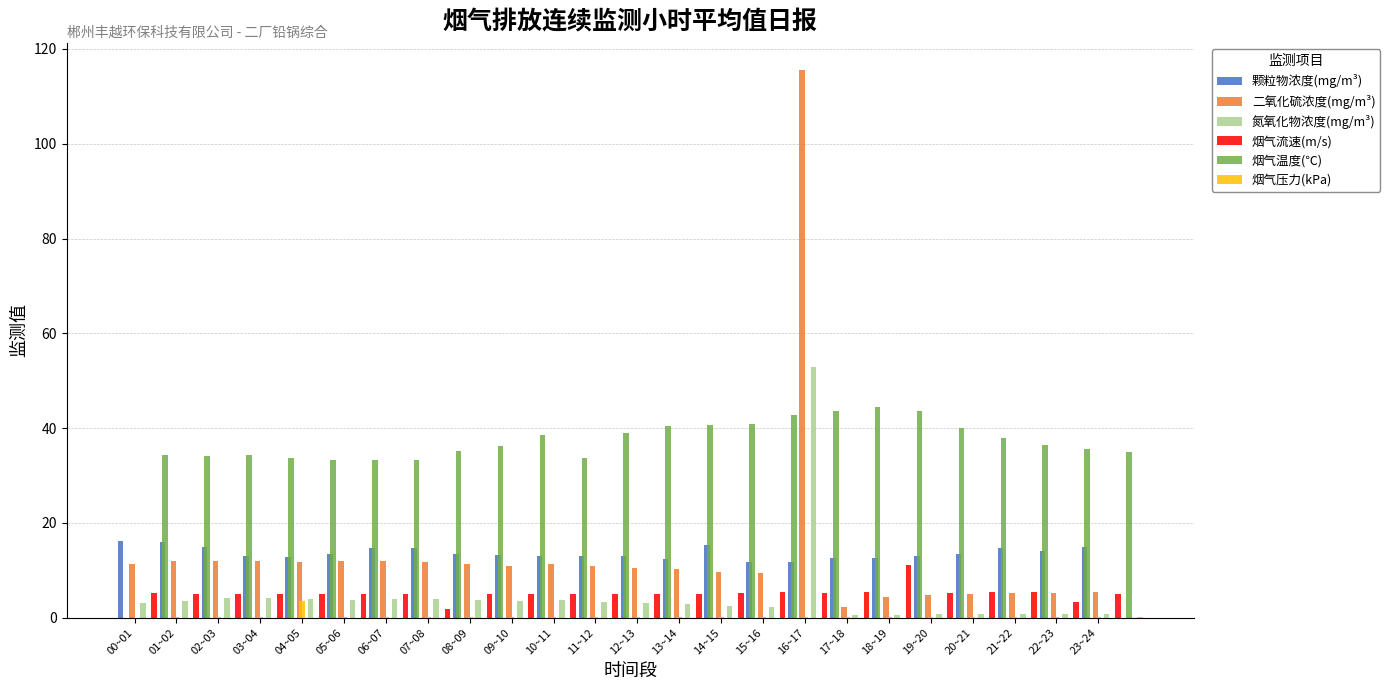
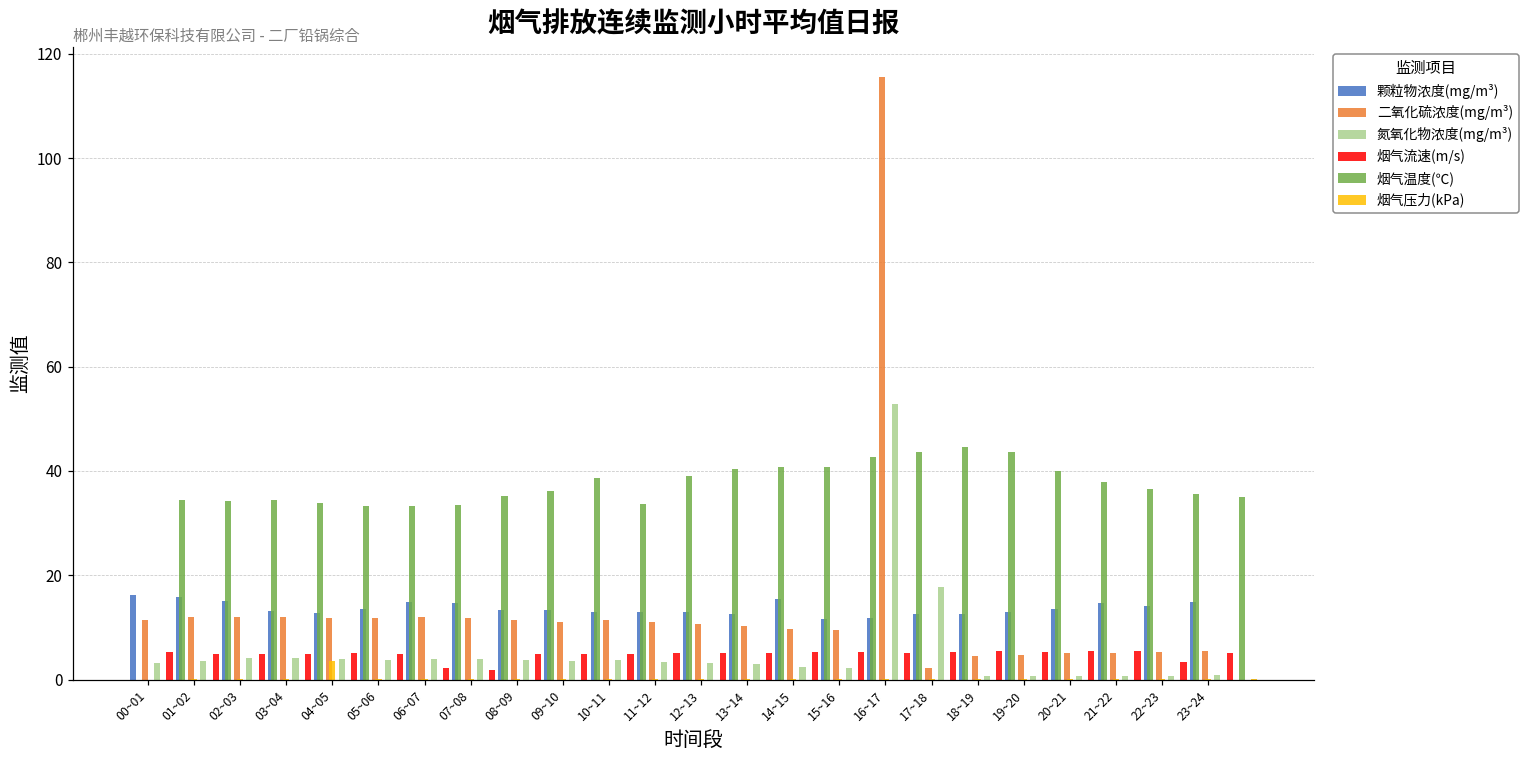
烟气流速(m/s), 06~07: 5 -> 2
氮氧化物浓度(mg/m³), 17~18: 1 -> 18
烟气流速(m/s), 18~19: 11 -> 5
